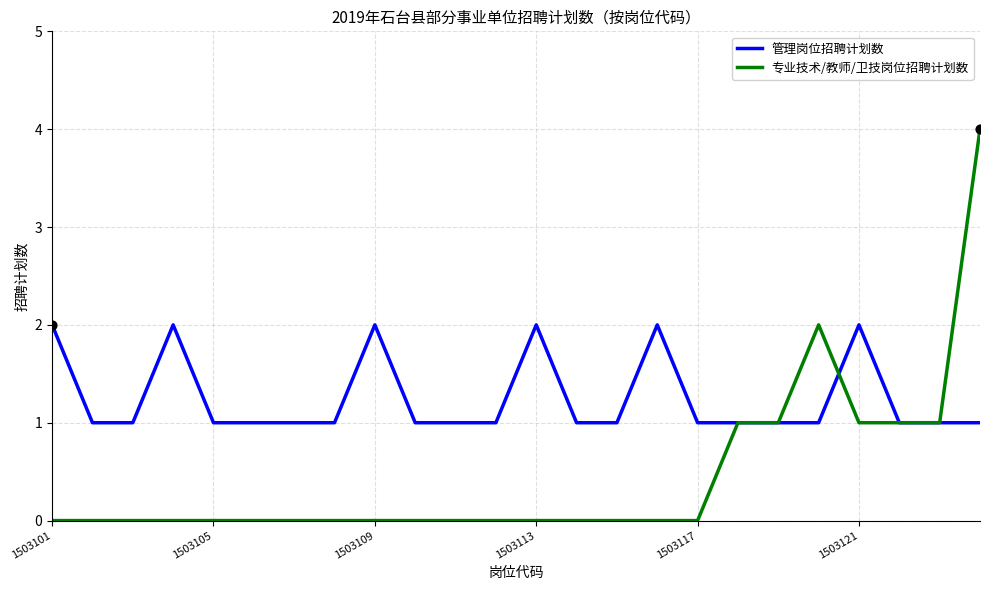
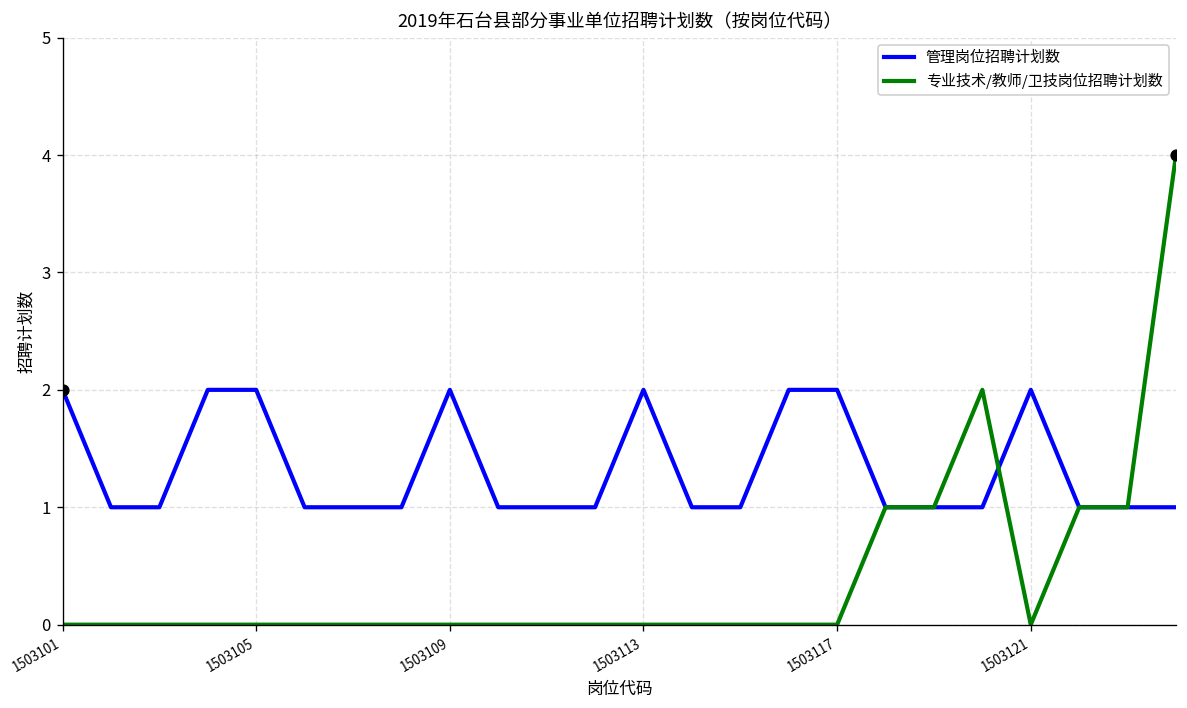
管理岗位招聘计划数, 1503105: 1 -> 2
管理岗位招聘计划数, 1503117: 1 -> 2
专业技术/教师/卫技岗位招聘计划数, 1503121: 1 -> 0
